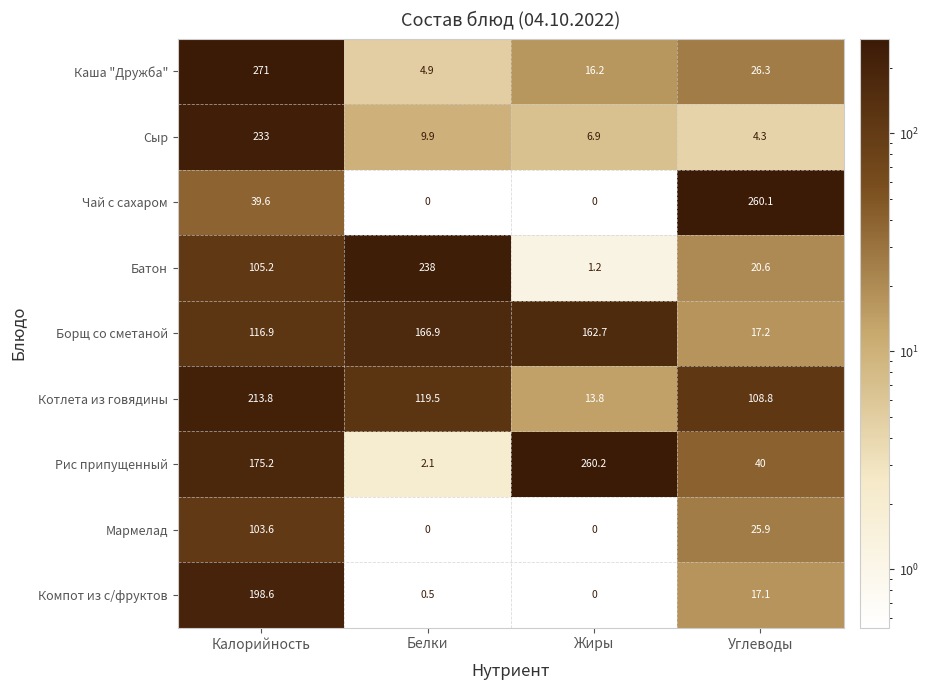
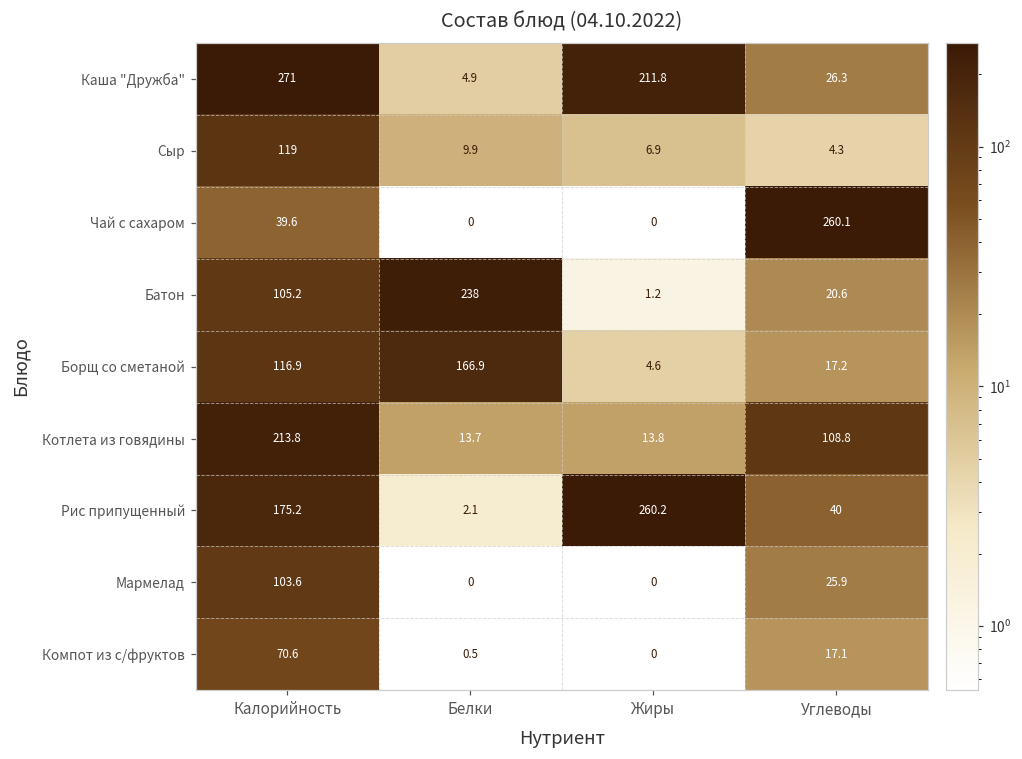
Каша "Дружба", Жиры: 16.2 -> 211.8
Сыр, Калорийность: 233 -> 119
Борщ со сметаной, Жиры: 162.7 -> 4.6
Котлета из говядины, Белки: 119.5 -> 13.7
Компот из с/фруктов, Калорийность: 198.6 -> 70.6
